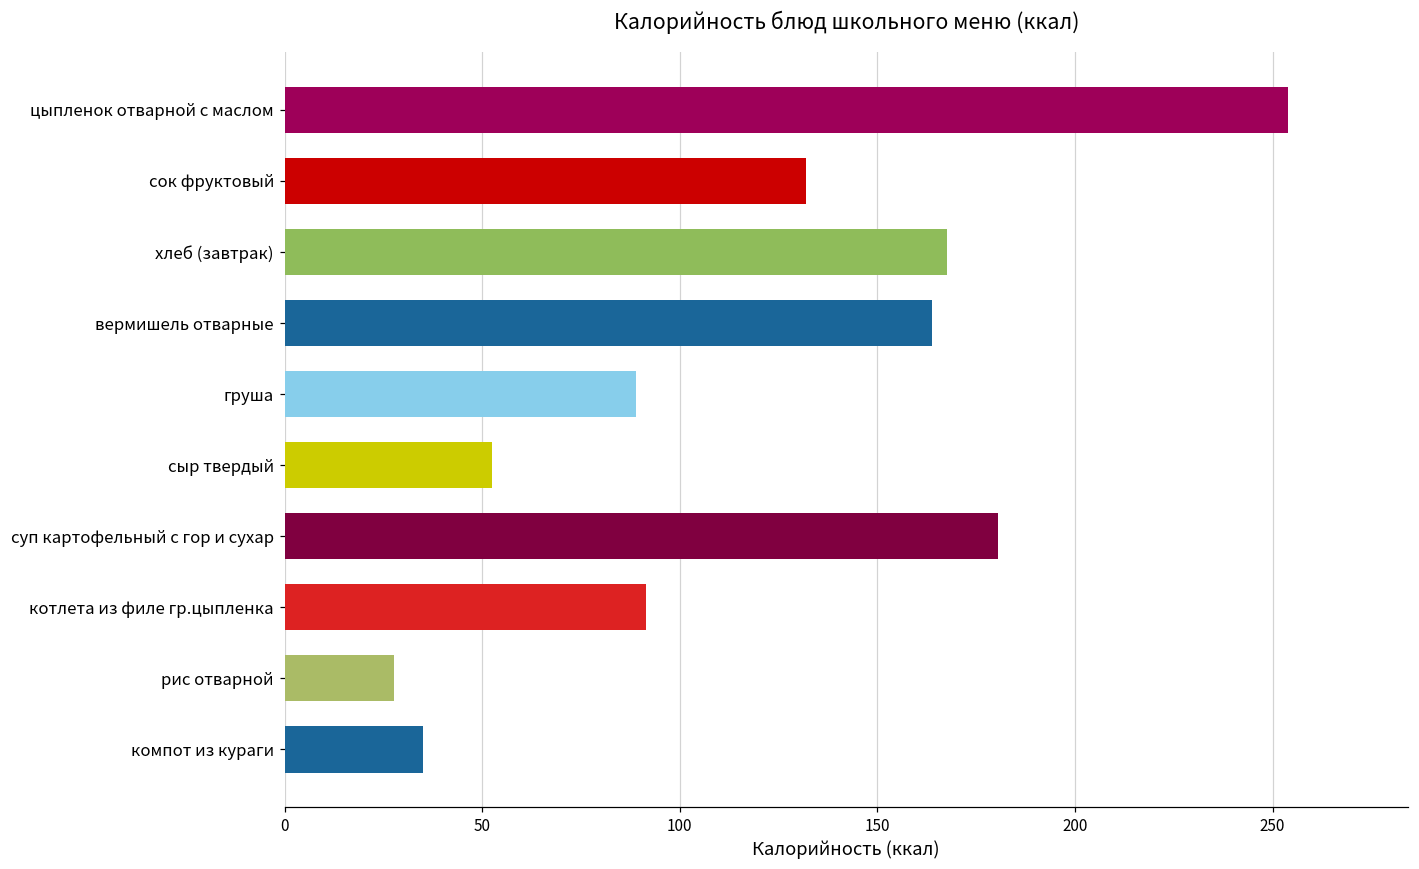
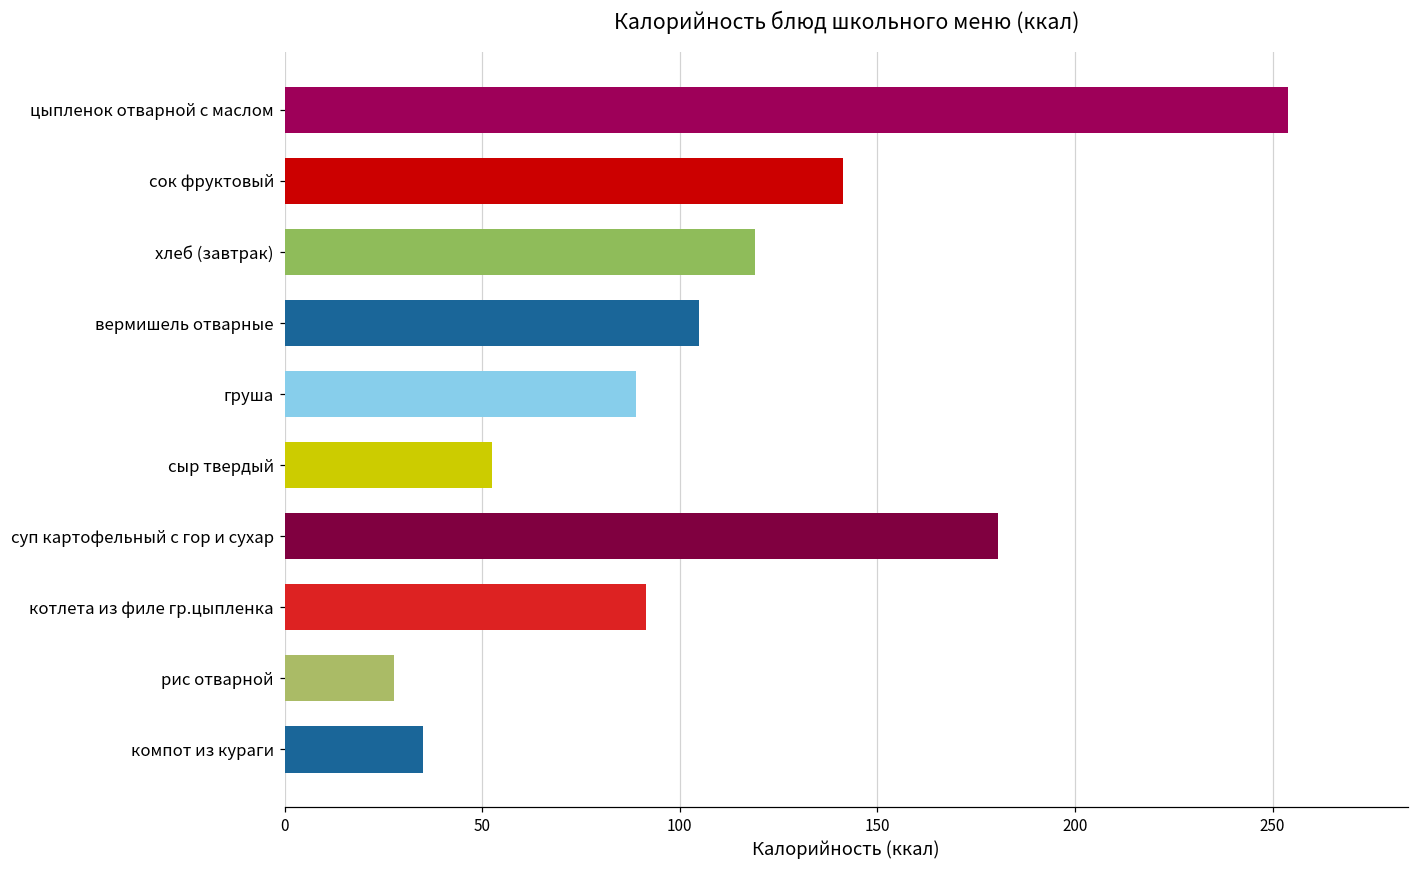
сок фруктовый: 132 -> 141
хлеб (завтрак): 168 -> 119
вермишель отварные: 164 -> 105
